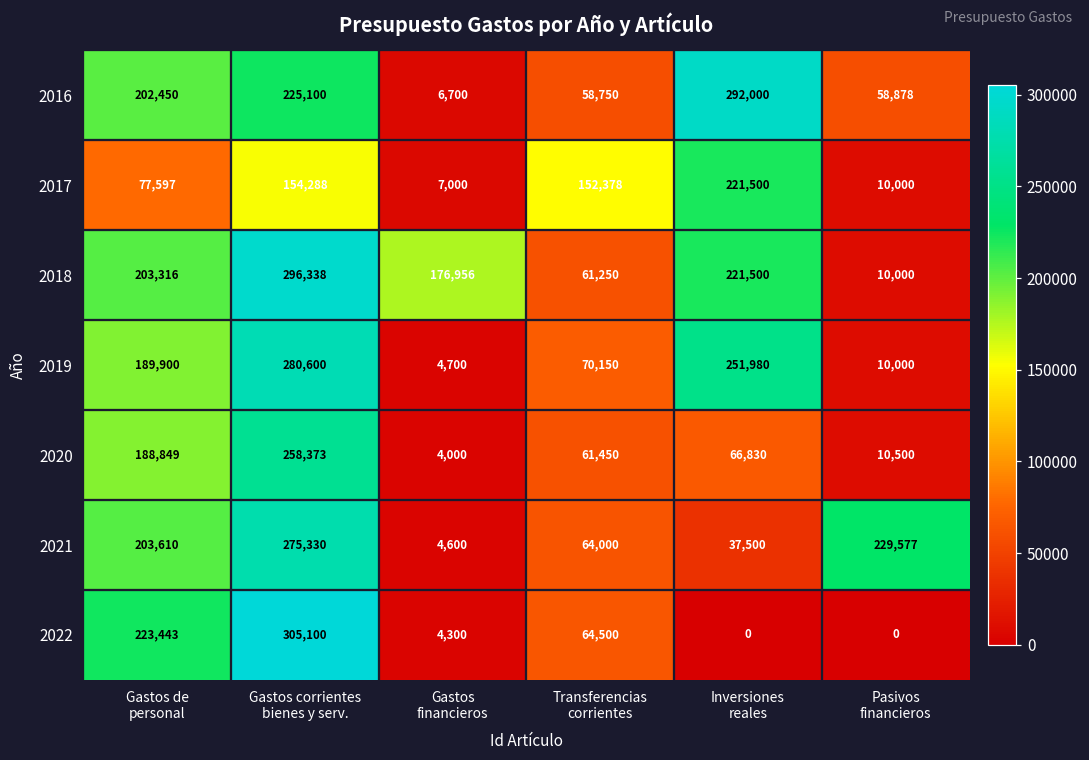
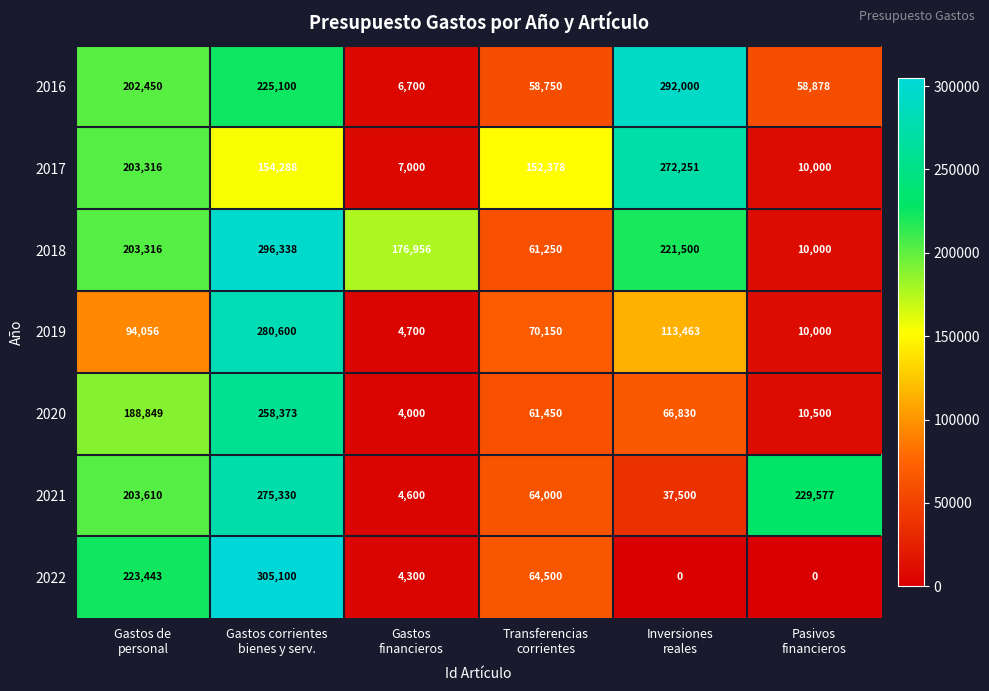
2017, Gastos de personal: 77,597 -> 203,316
2017, Inversiones reales: 221,500 -> 272,251
2019, Gastos de personal: 189,900 -> 94,056
2019, Inversiones reales: 251,980 -> 113,463
